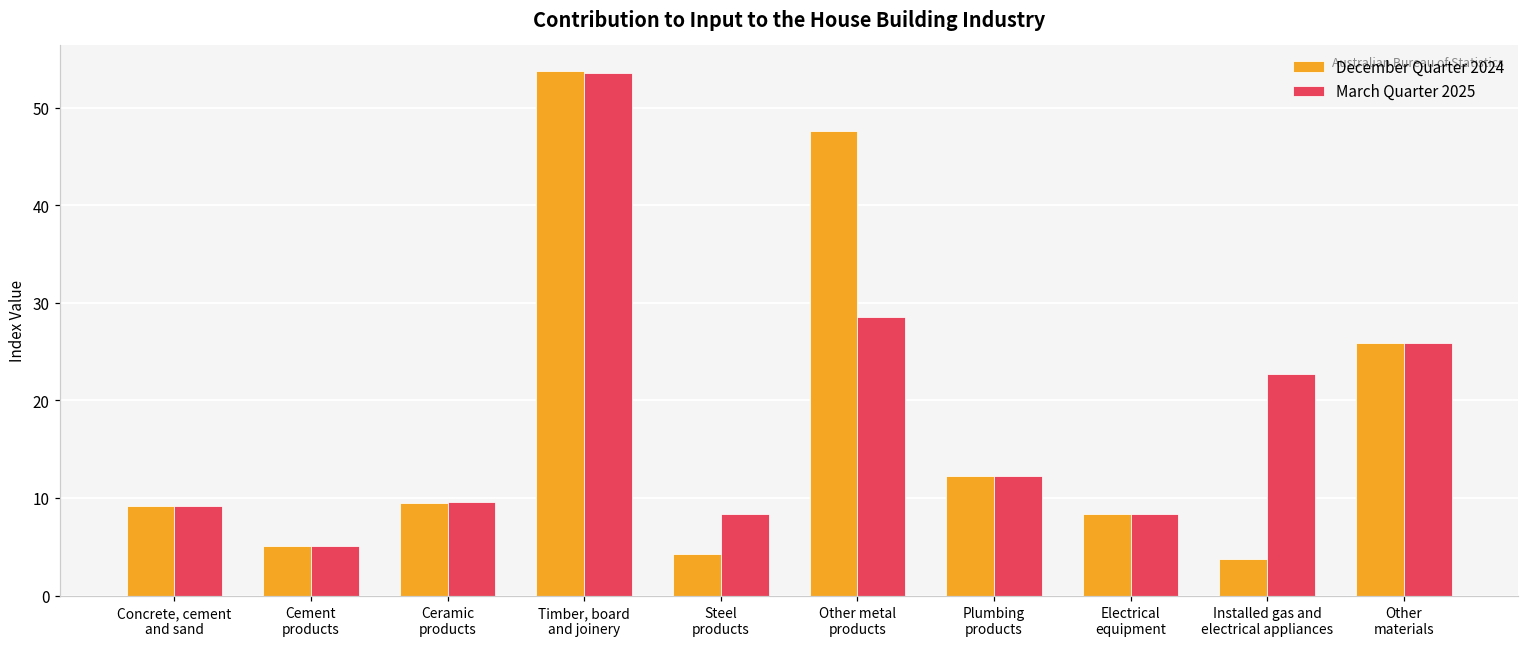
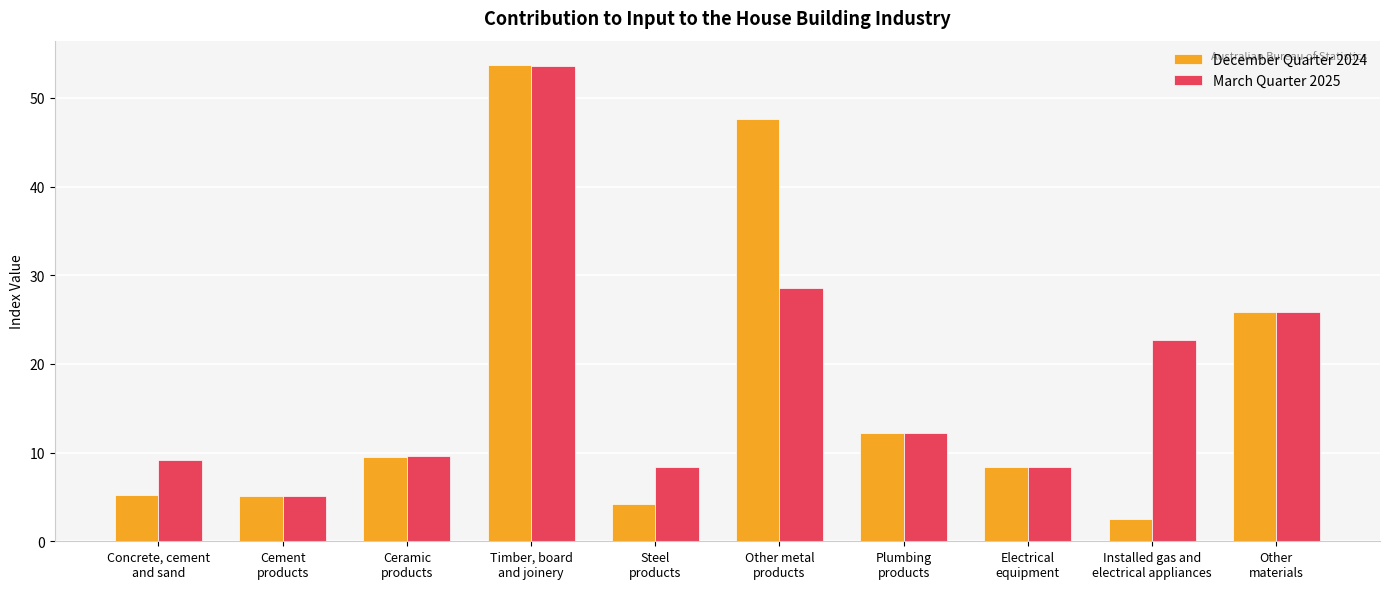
December Quarter 2024, Concrete, cement and sand: 9 -> 5
December Quarter 2024, Installed gas and electrical appliances: 4 -> 3
